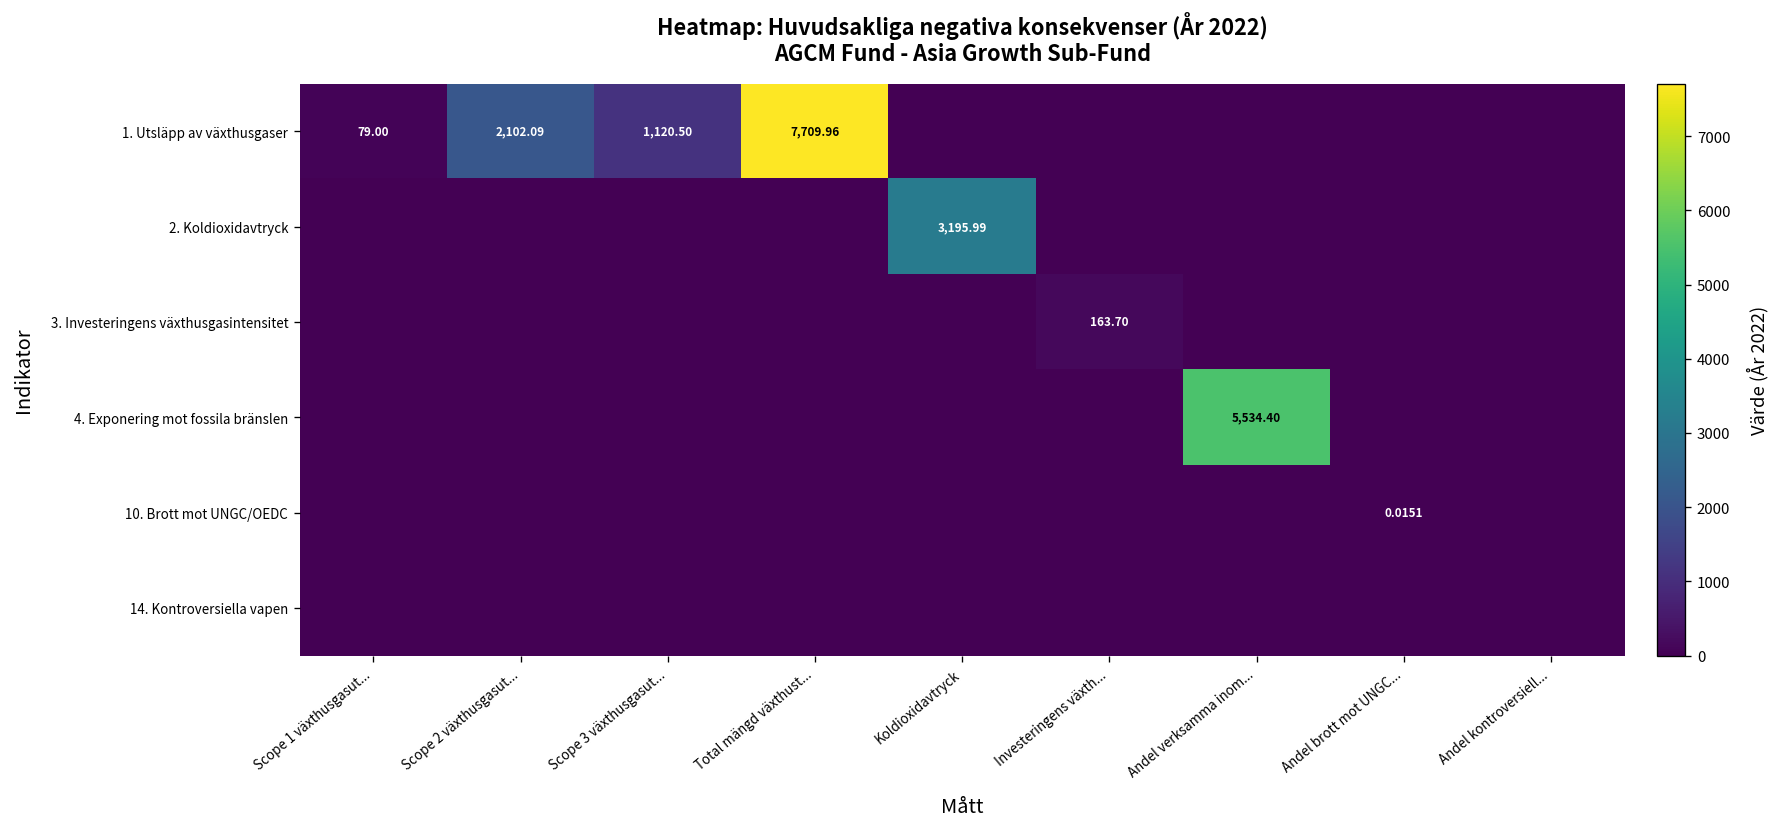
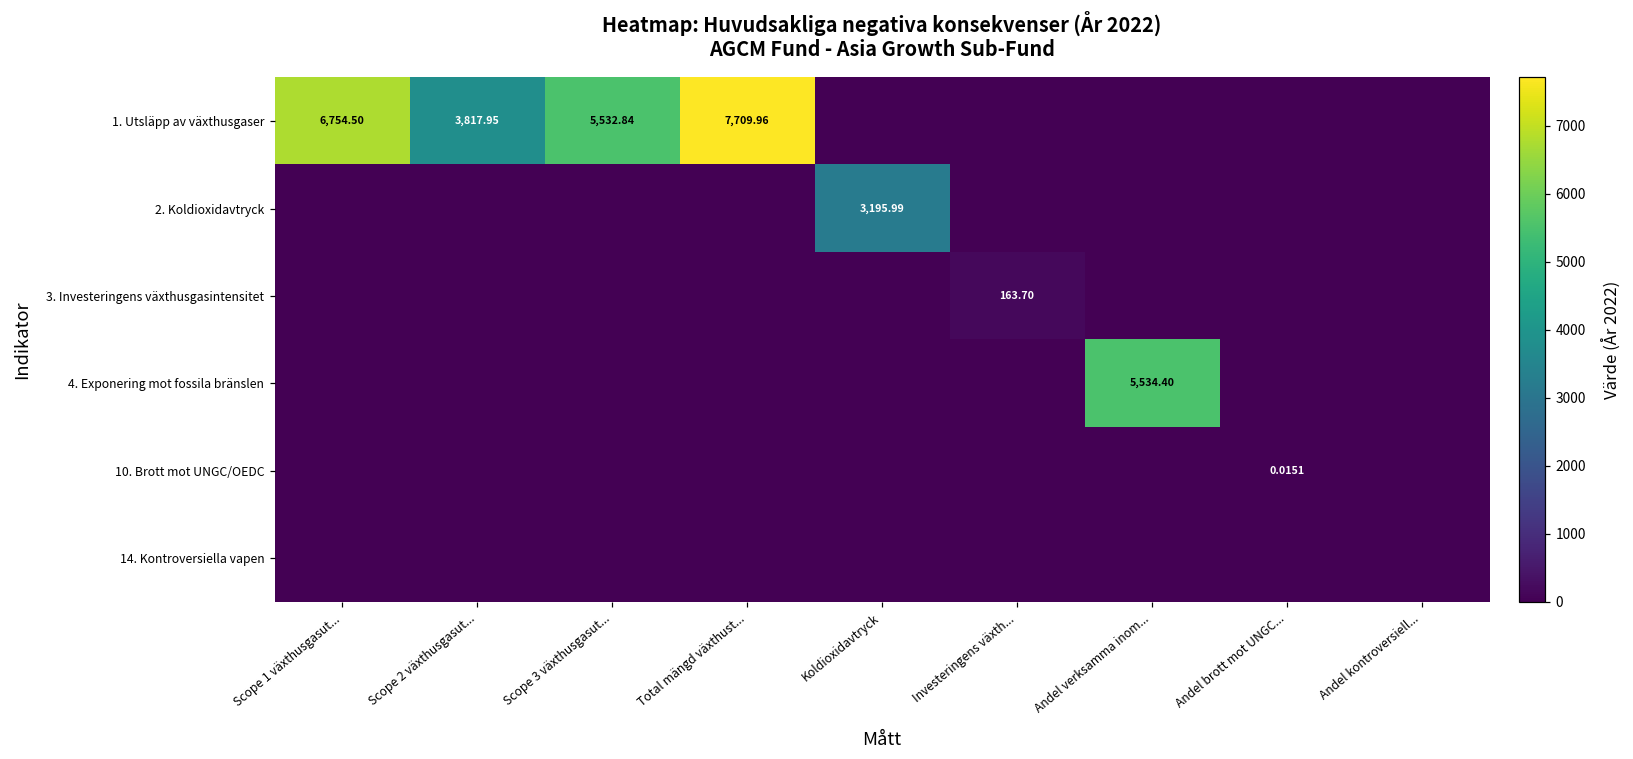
1. Utsläpp av växthusgaser, Scope 1 växthusgasut...: 79.00 -> 6,754.50
1. Utsläpp av växthusgaser, Scope 2 växthusgasut...: 2,102.09 -> 3,817.95
1. Utsläpp av växthusgaser, Scope 3 växthusgasut...: 1,120.50 -> 5,532.84
